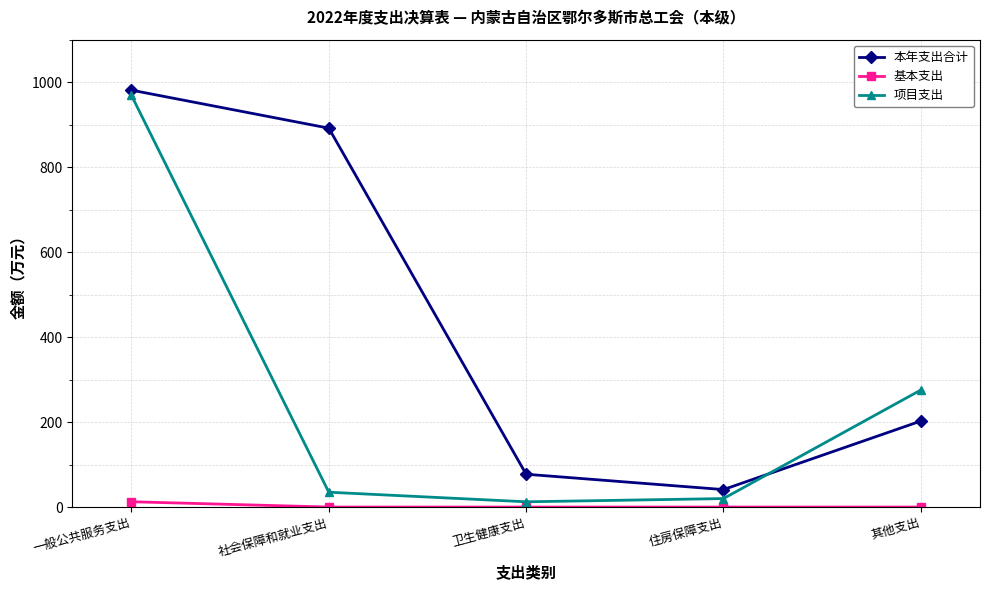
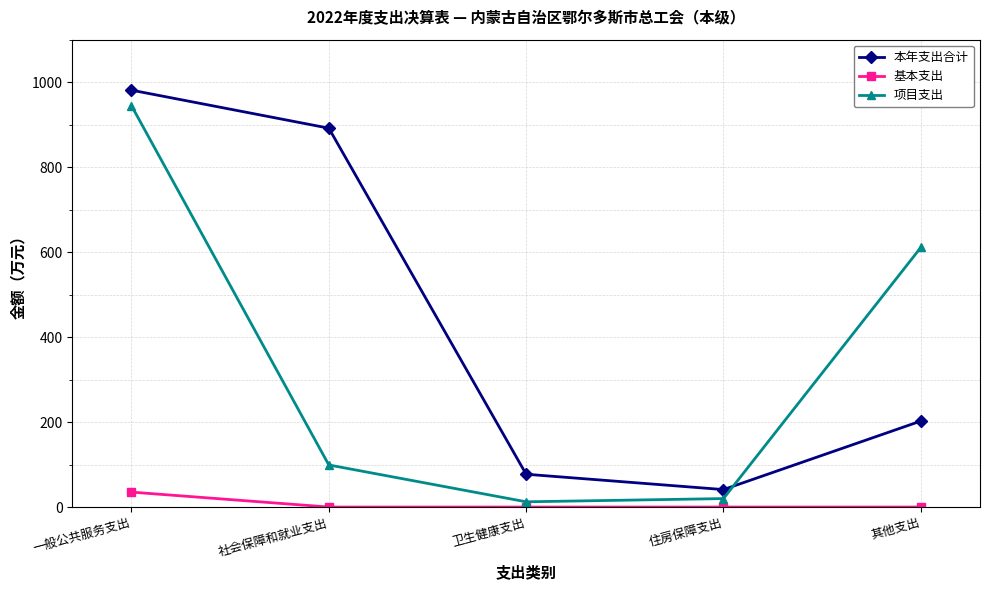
基本支出, 一般公共服务支出: 10 -> 40
项目支出, 一般公共服务支出: 970 -> 940
项目支出, 社会保障和就业支出: 30 -> 100
项目支出, 其他支出: 280 -> 610
